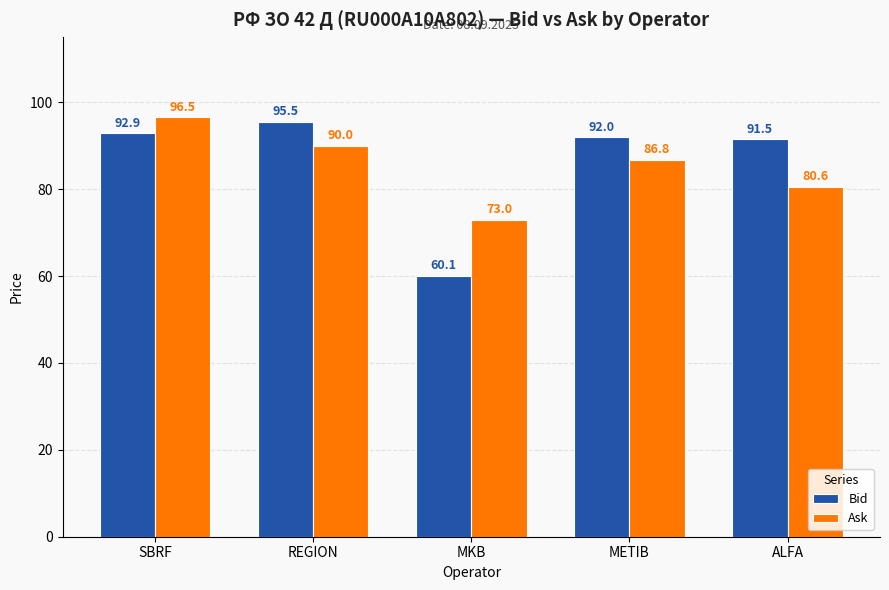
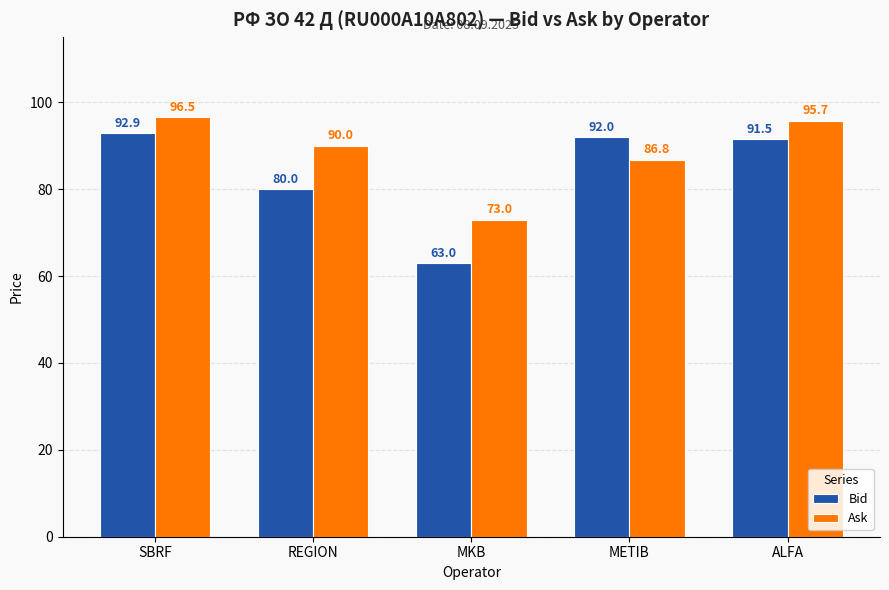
Bid, REGION: 95.5 -> 80.0
Bid, MKB: 60.1 -> 63.0
Ask, ALFA: 80.6 -> 95.7
